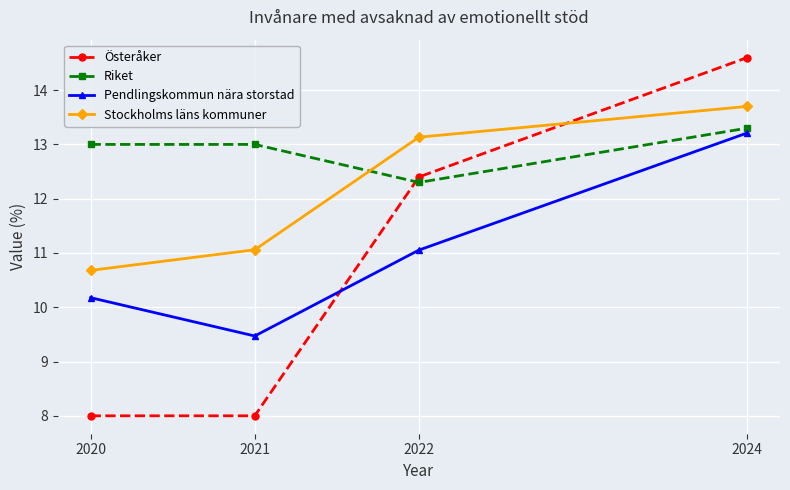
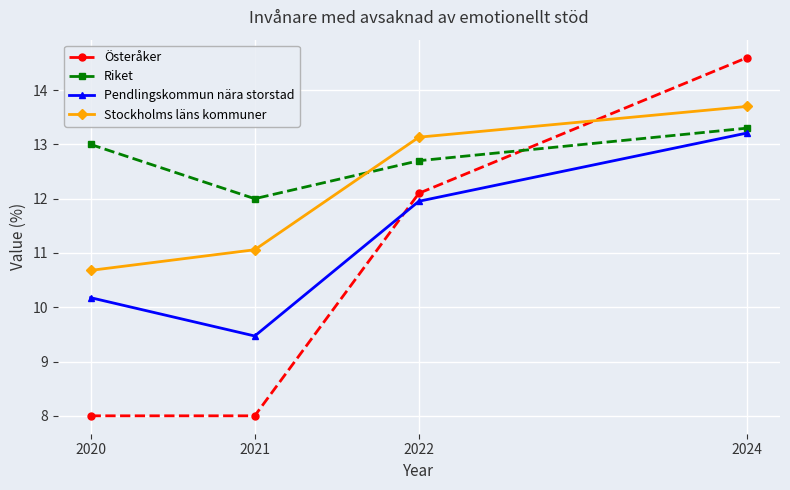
Riket, 2021: 13 -> 12
Österåker, 2022: 12.4 -> 12.1
Riket, 2022: 12.3 -> 12.7
Pendlingskommun nära storstad, 2022: 11.1 -> 12.0
